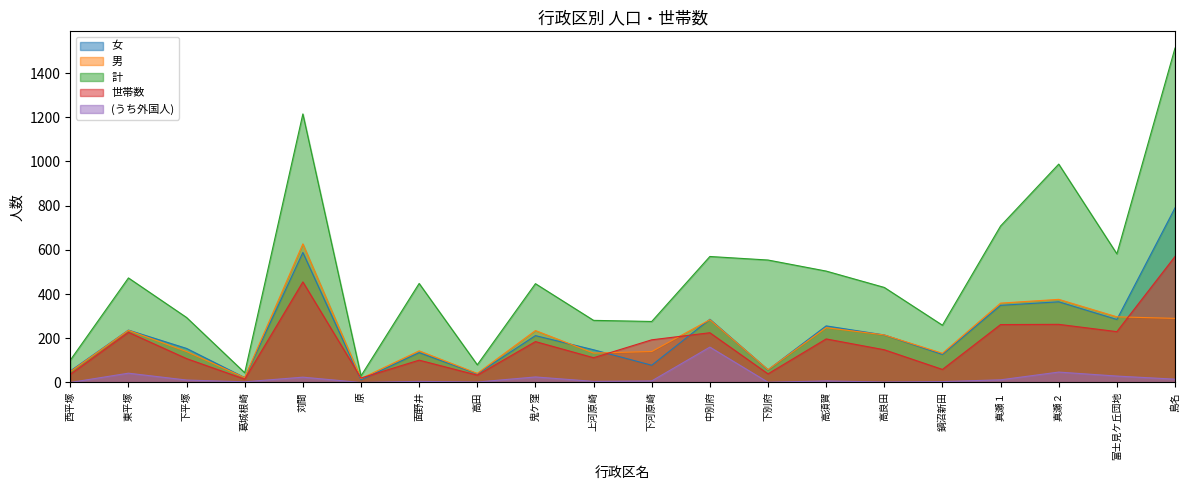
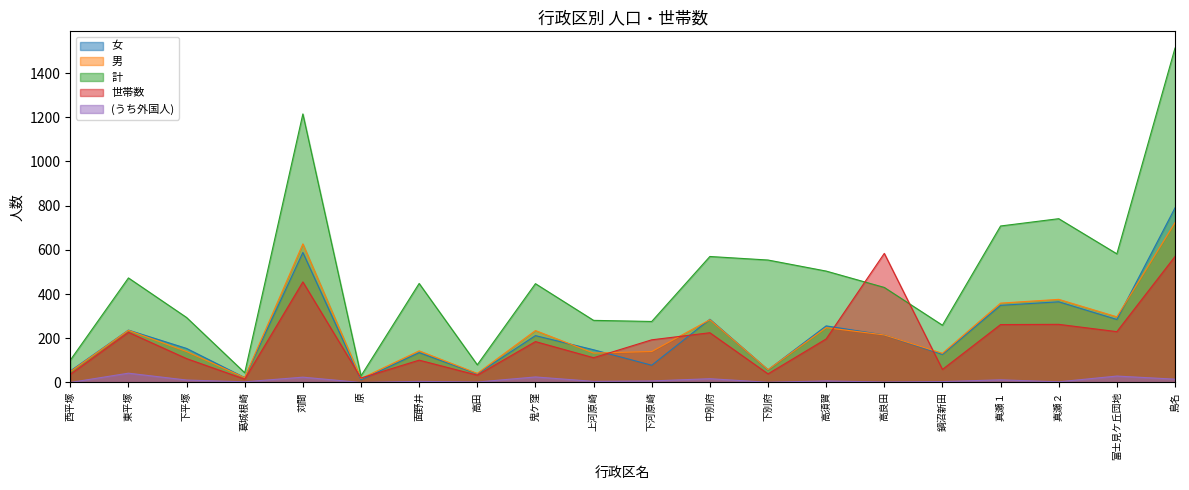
(うち外国人), 中別府: 160 -> 20
世帯数, 高良田: 150 -> 580
計, 真瀬２: 990 -> 740
(うち外国人), 真瀬２: 50 -> 0
男, 島名: 290 -> 720
